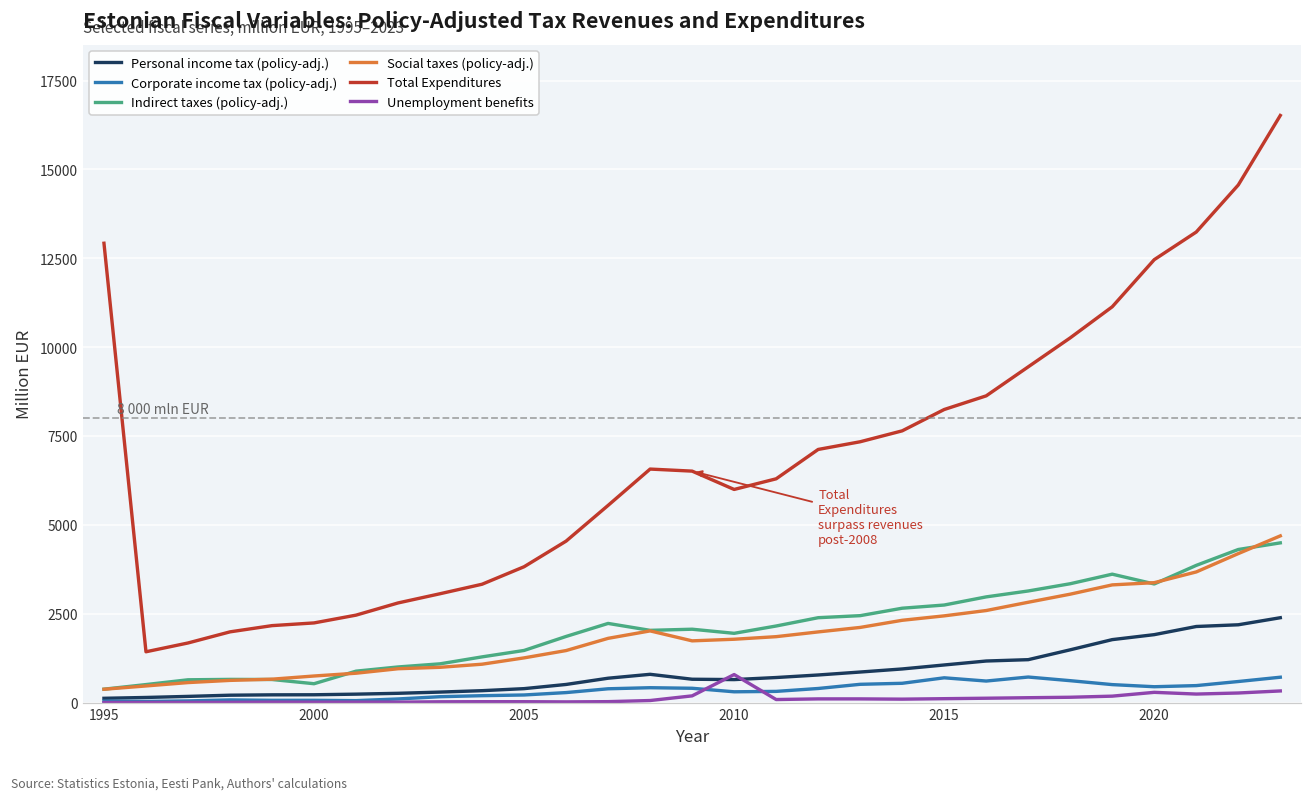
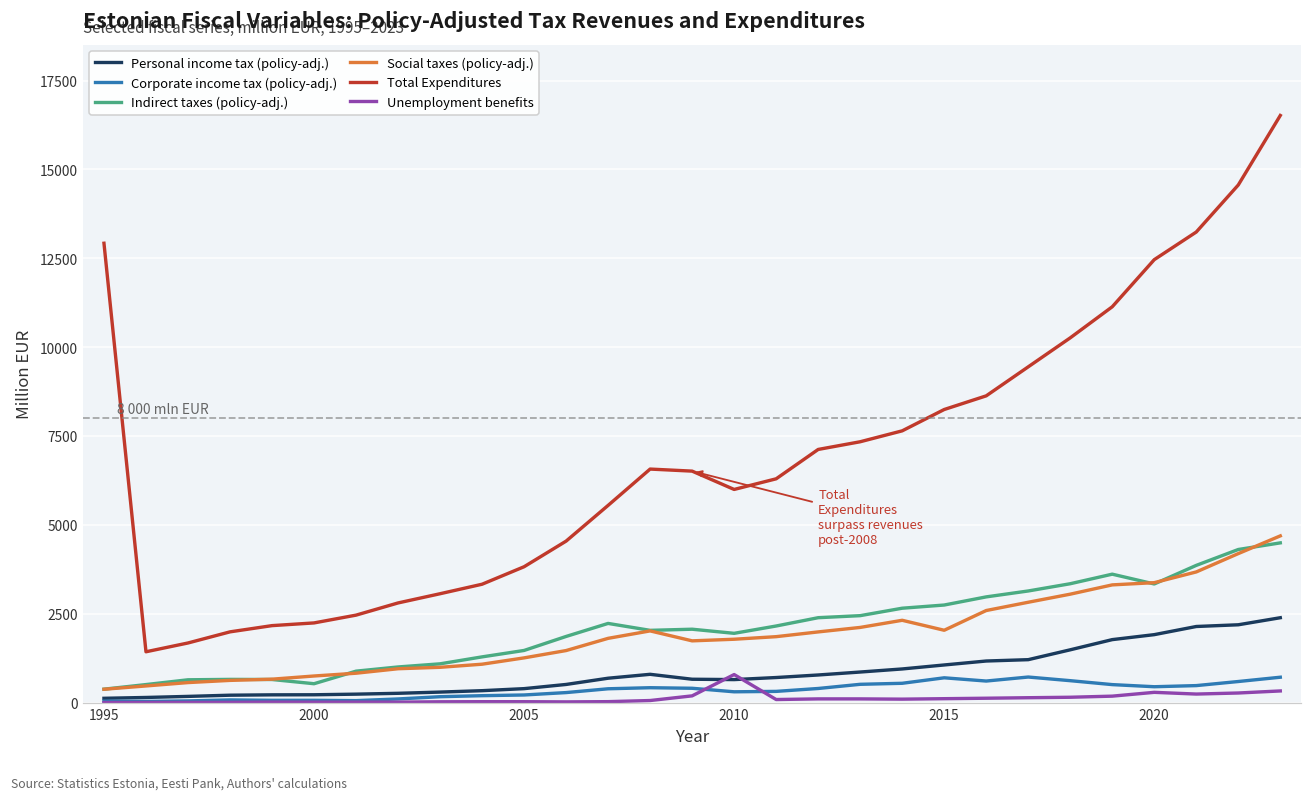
Social taxes (policy-adj.), 2015: 2400 -> 2000
